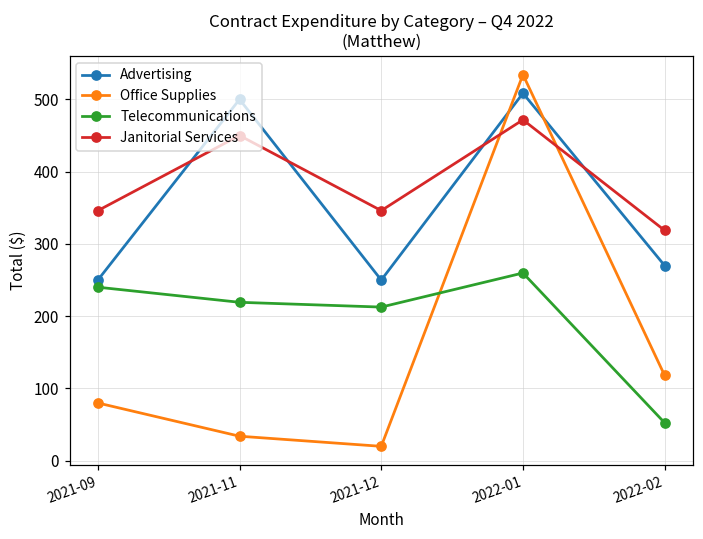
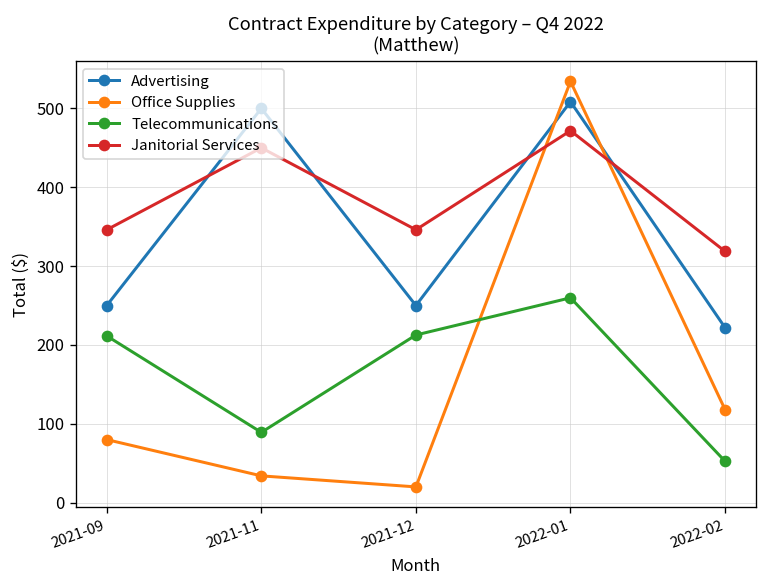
Telecommunications, 2021-09: 240 -> 210
Telecommunications, 2021-11: 220 -> 90
Advertising, 2022-02: 270 -> 220
